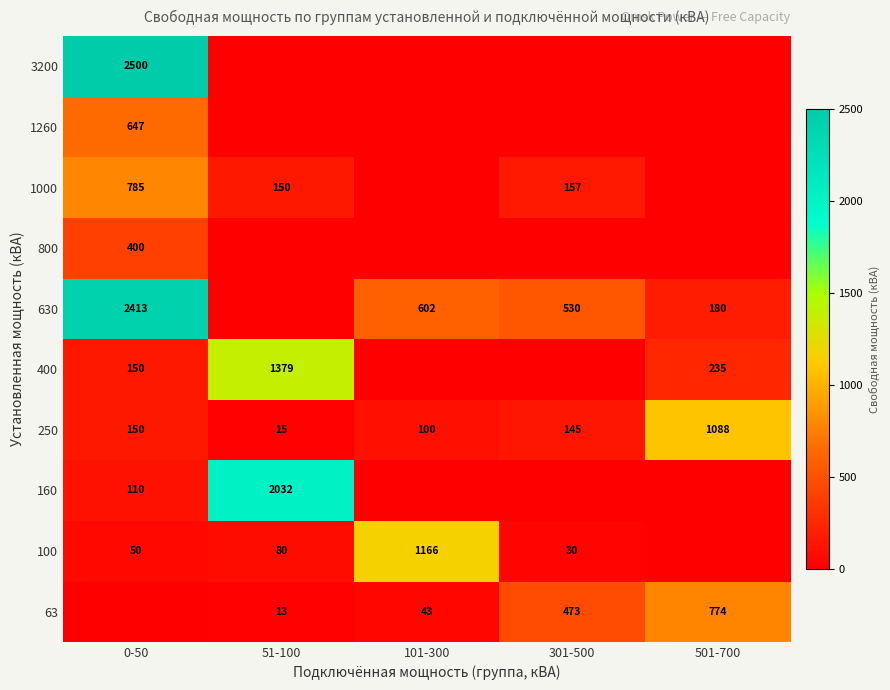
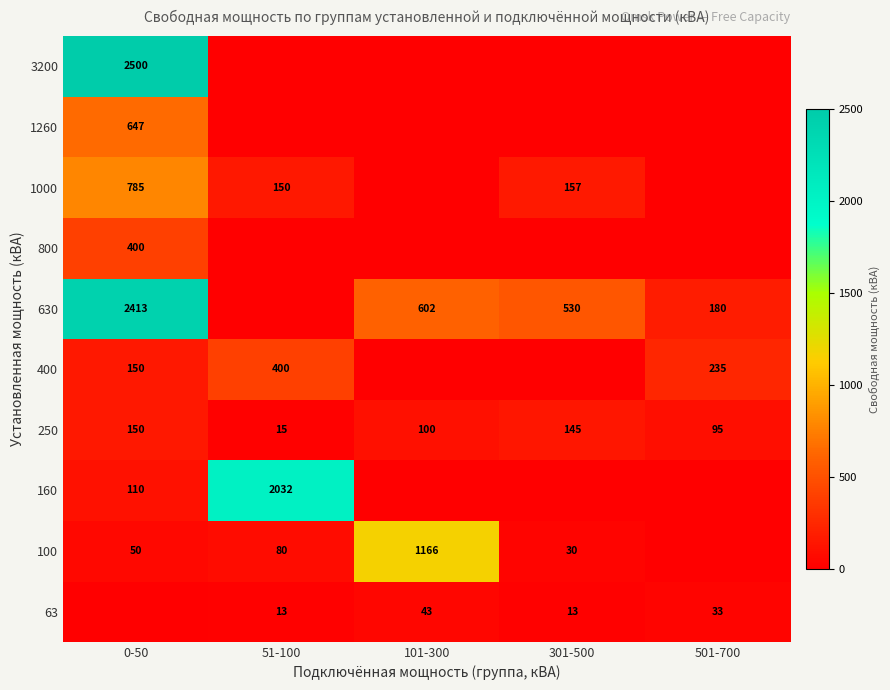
400, 51-100: 1379 -> 400
250, 501-700: 1088 -> 95
63, 301-500: 473 -> 13
63, 501-700: 774 -> 33
